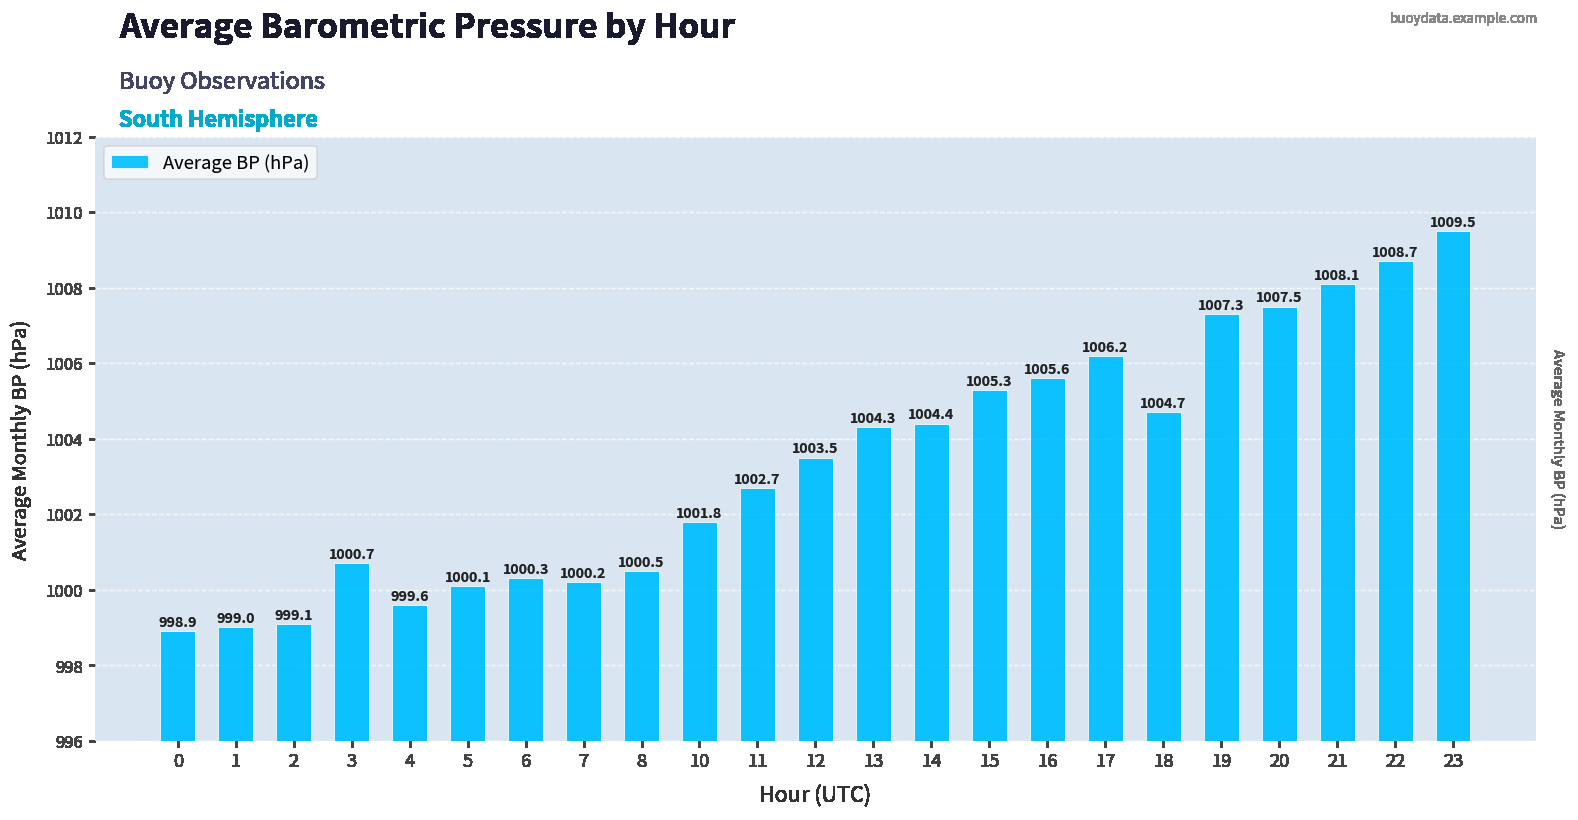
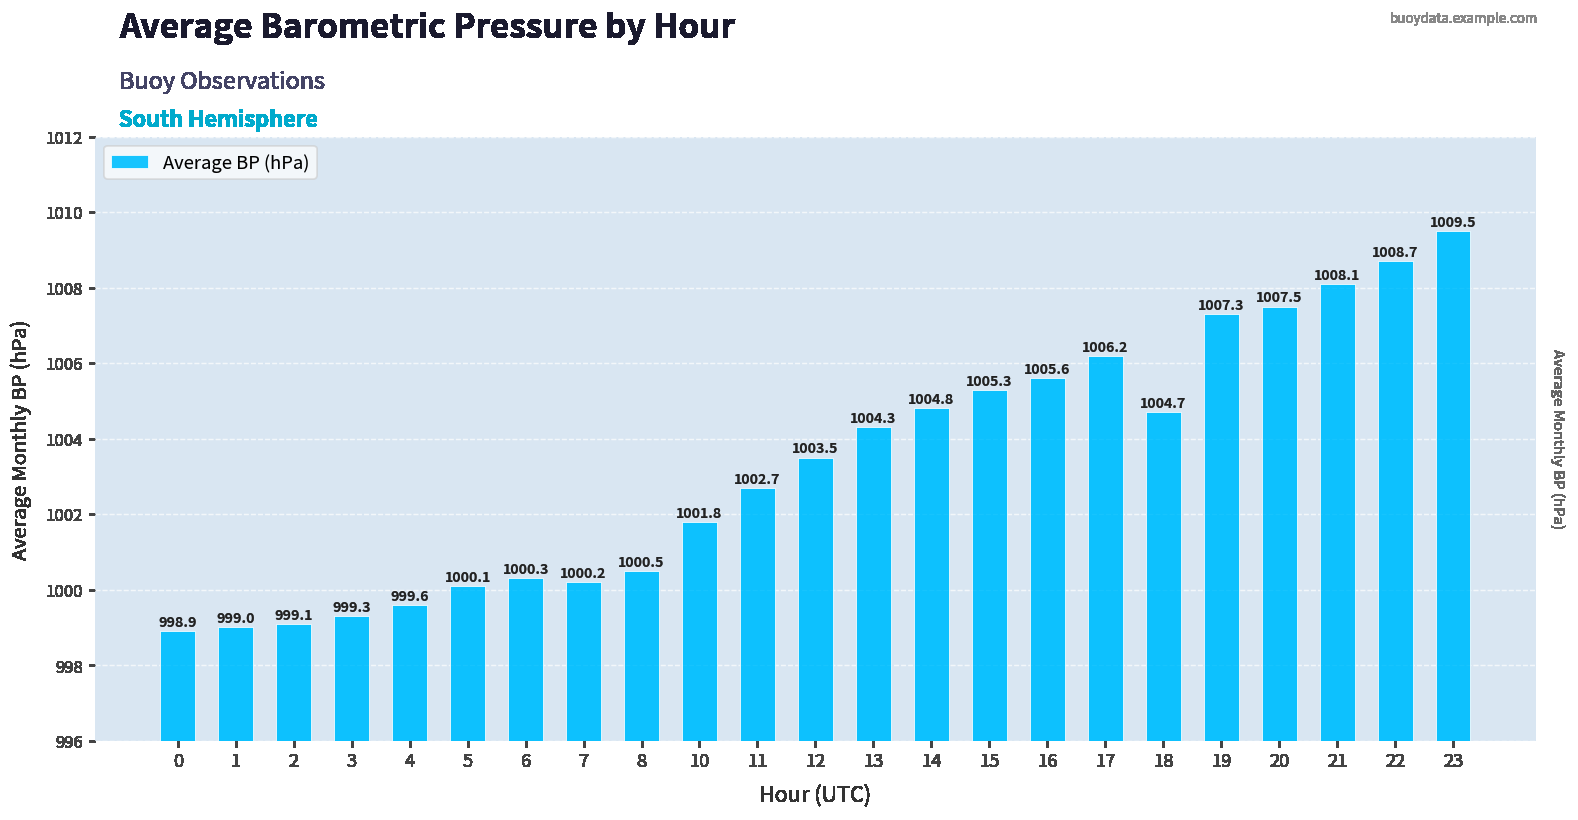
3: 1000.7 -> 999.3
14: 1004.4 -> 1004.8
